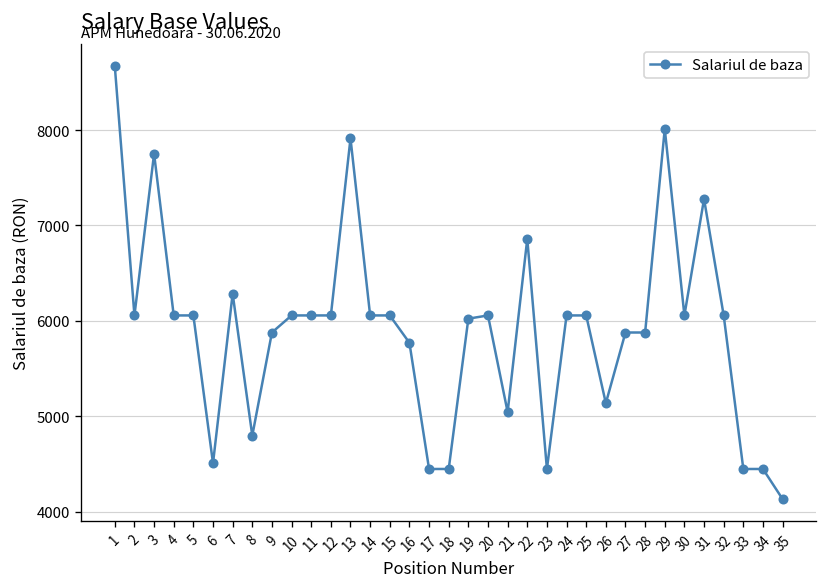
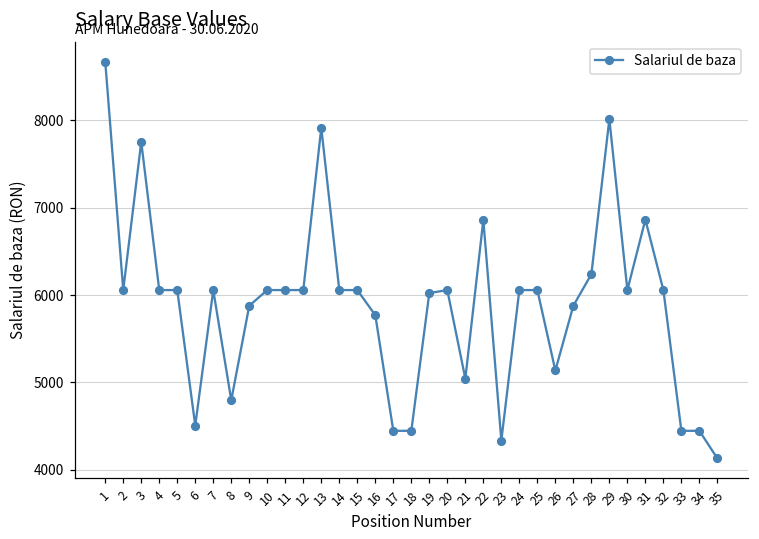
7: 6300 -> 6100
23: 4400 -> 4300
28: 5900 -> 6200
31: 7300 -> 6900
